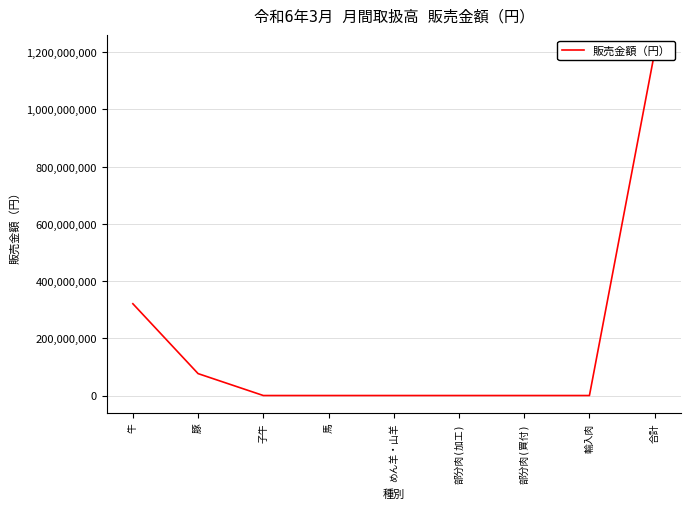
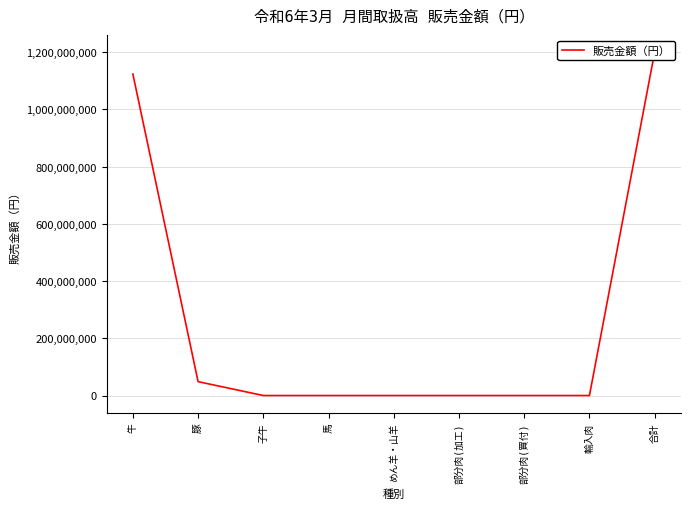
牛: 320,000,000 -> 1,120,000,000
豚: 80,000,000 -> 50,000,000
